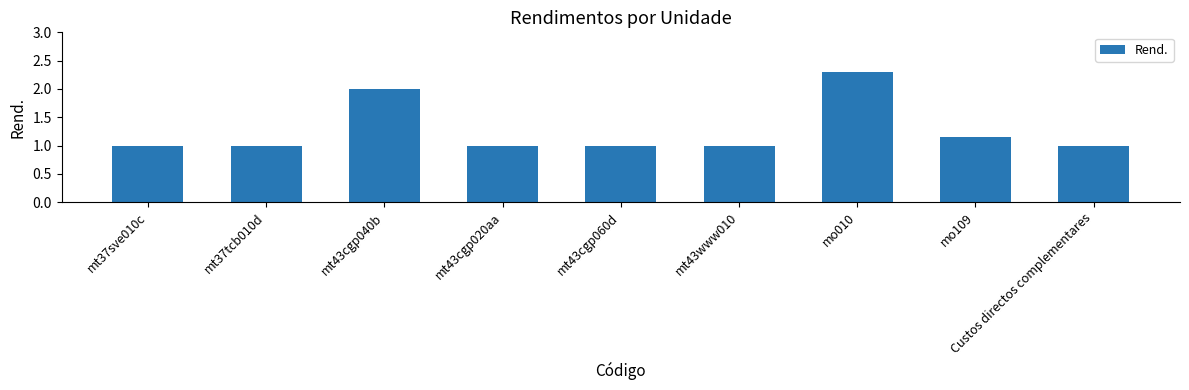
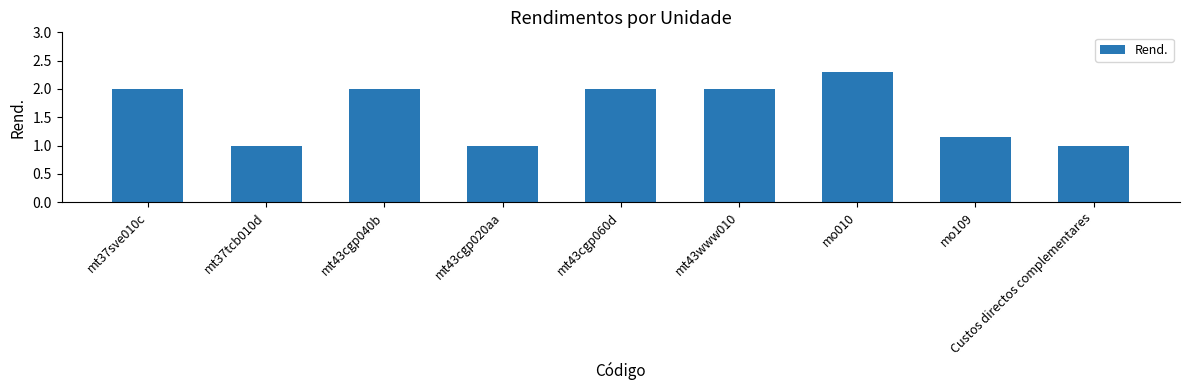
mt37sve010c: 1 -> 2
mt43cgp060d: 1 -> 2
mt43www010: 1 -> 2
